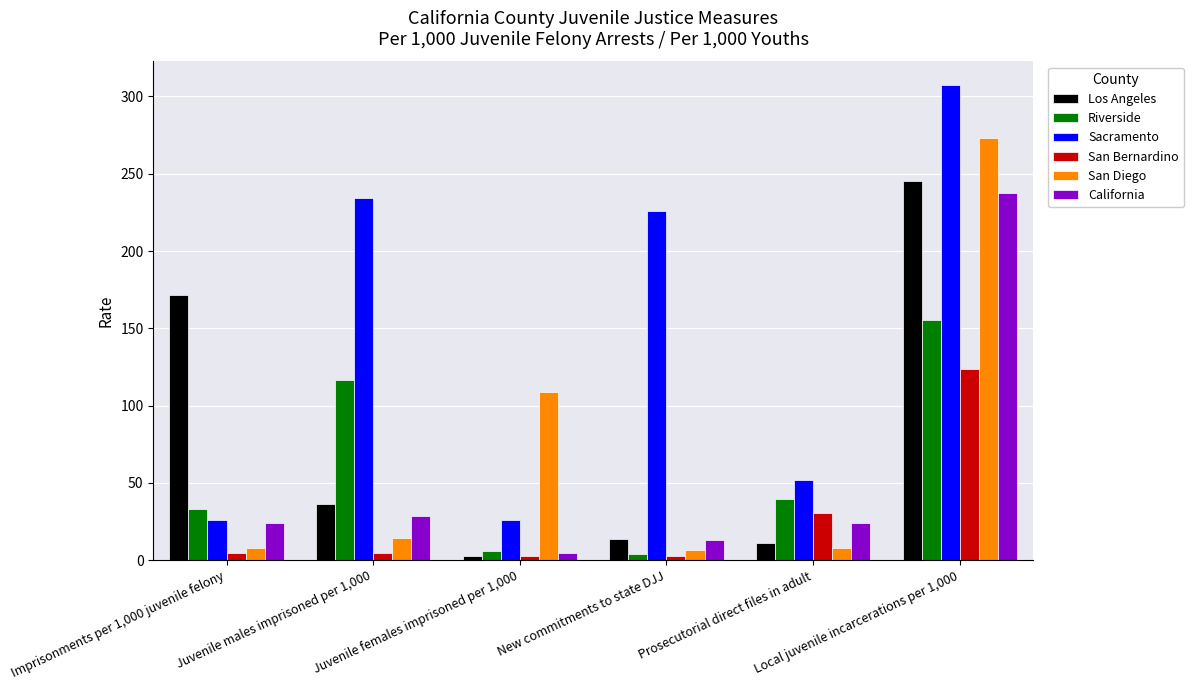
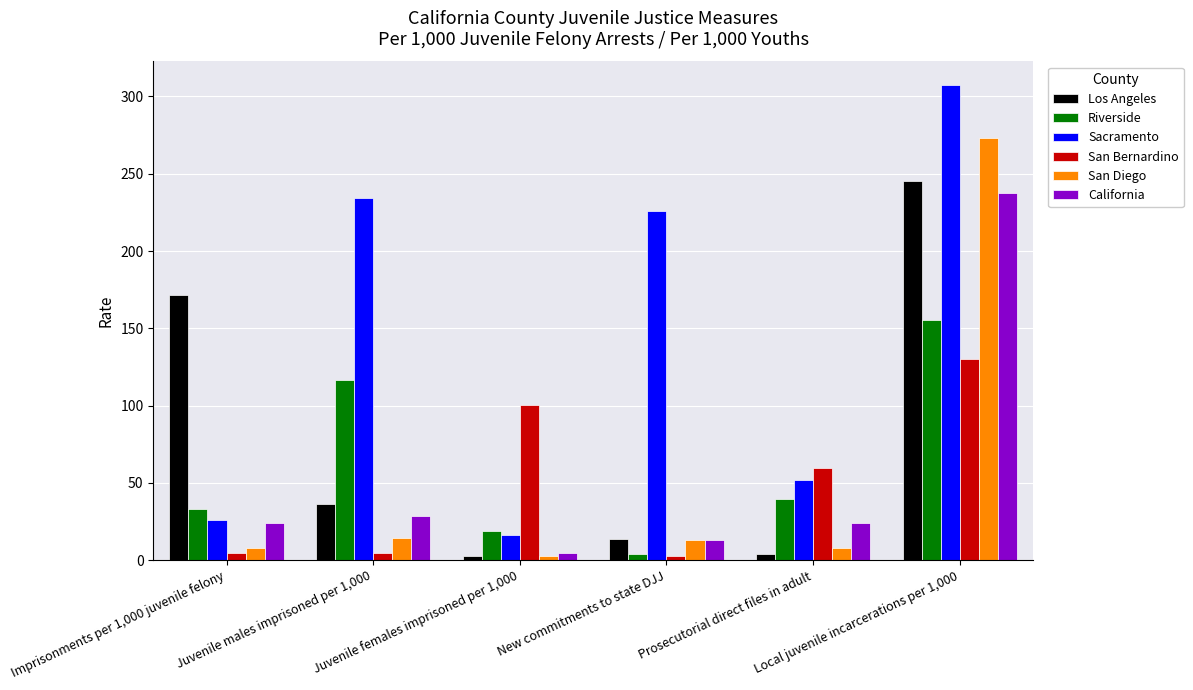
Riverside, Juvenile females imprisoned per 1,000: 6 -> 19
Sacramento, Juvenile females imprisoned per 1,000: 26 -> 16
San Bernardino, Juvenile females imprisoned per 1,000: 2 -> 100
San Diego, Juvenile females imprisoned per 1,000: 108 -> 3
San Diego, New commitments to state DJJ: 7 -> 13
Los Angeles, Prosecutorial direct files in adult: 11 -> 4
San Bernardino, Prosecutorial direct files in adult: 30 -> 60
San Bernardino, Local juvenile incarcerations per 1,000: 124 -> 130
